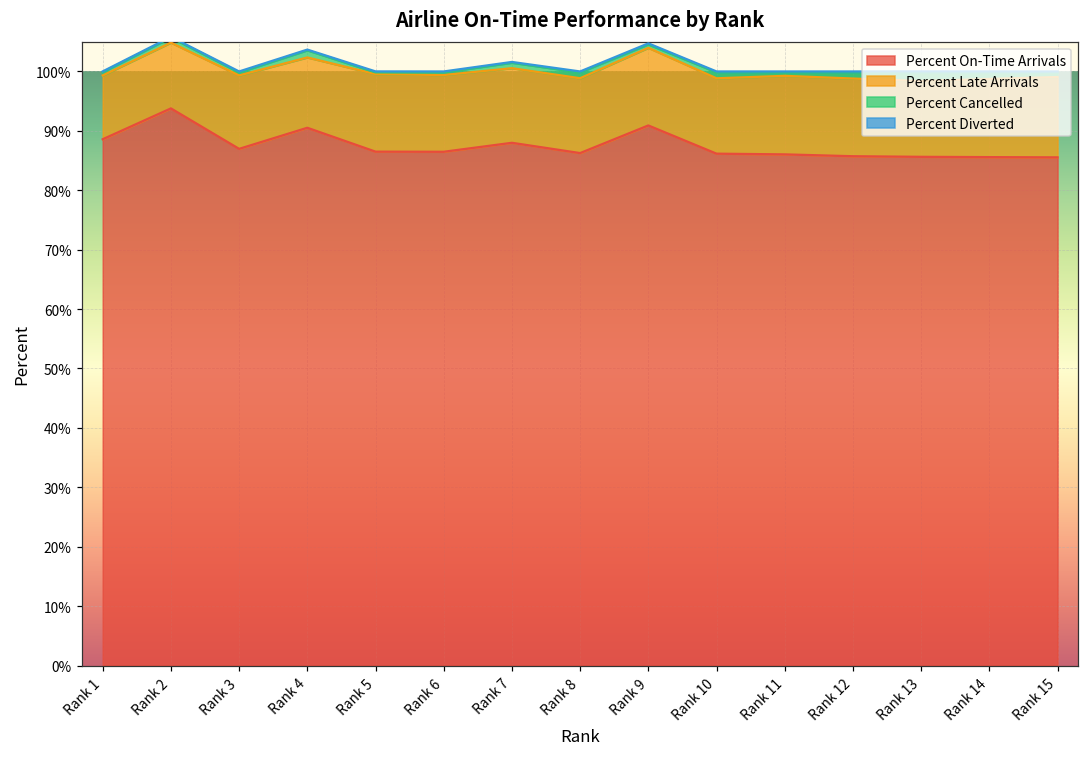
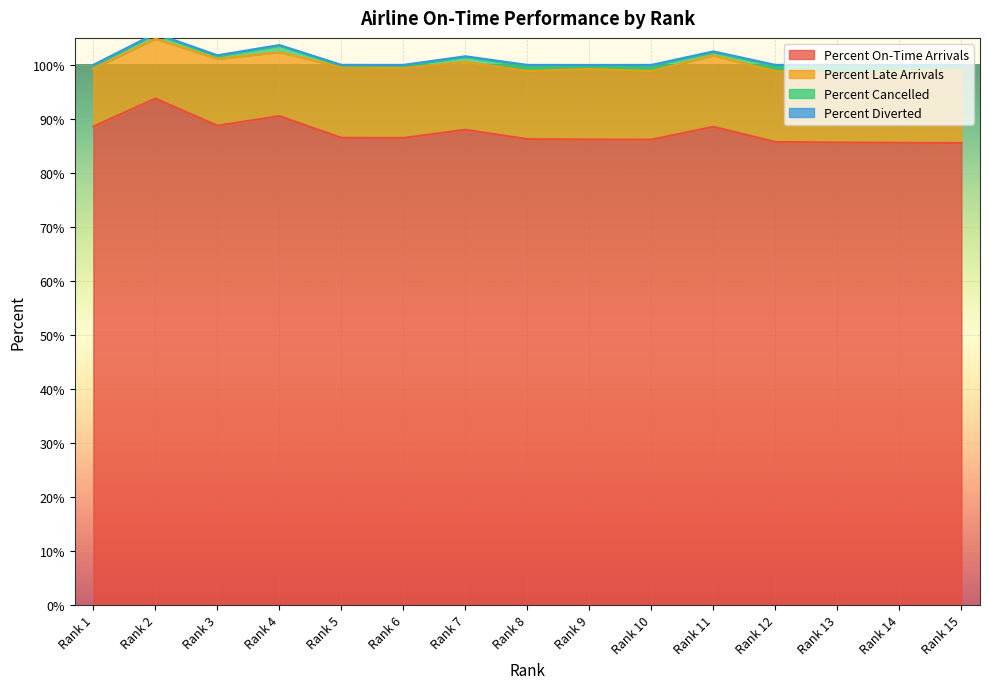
Percent On-Time Arrivals, Rank 3: 87% -> 89%
Percent On-Time Arrivals, Rank 9: 91% -> 86%
Percent On-Time Arrivals, Rank 11: 86% -> 89%
